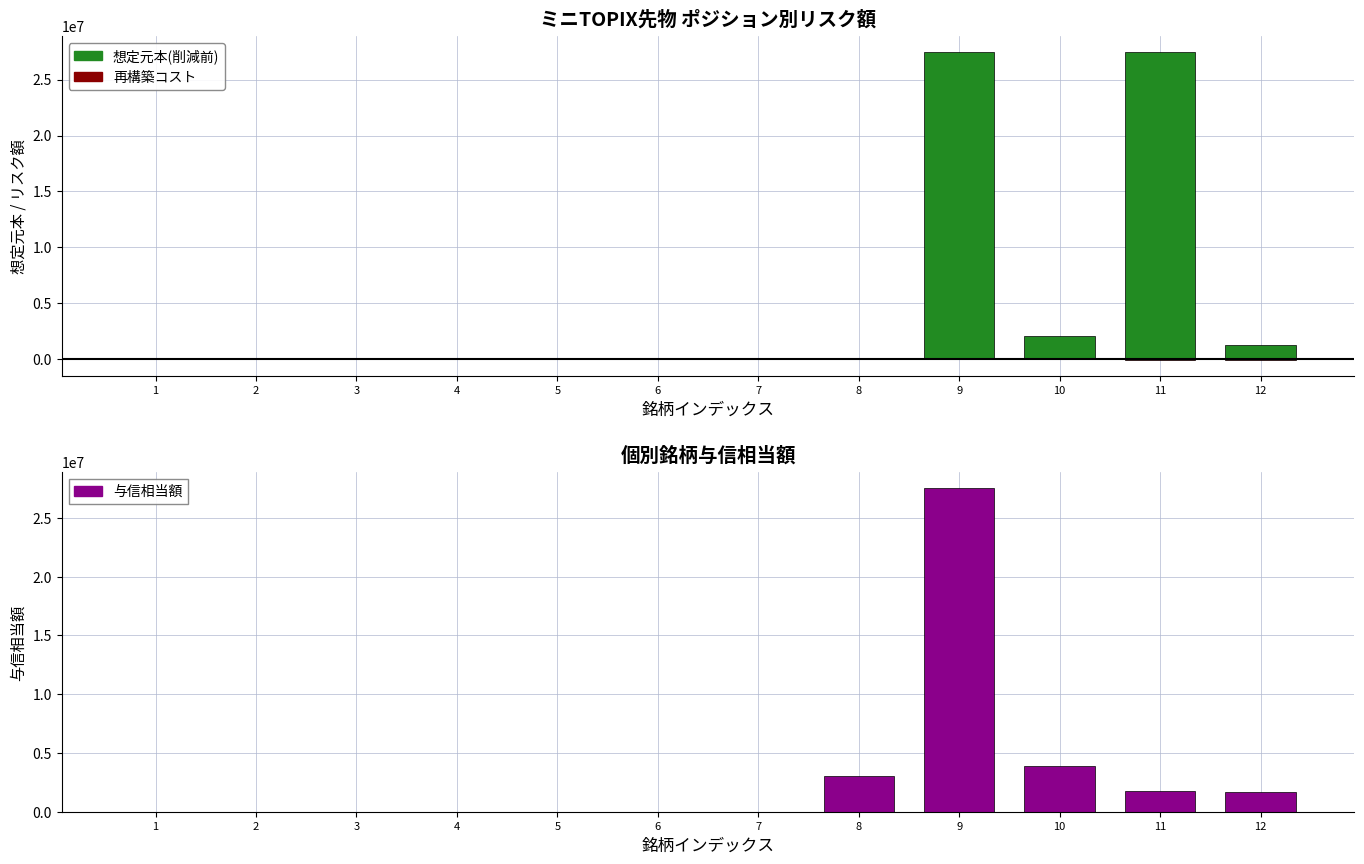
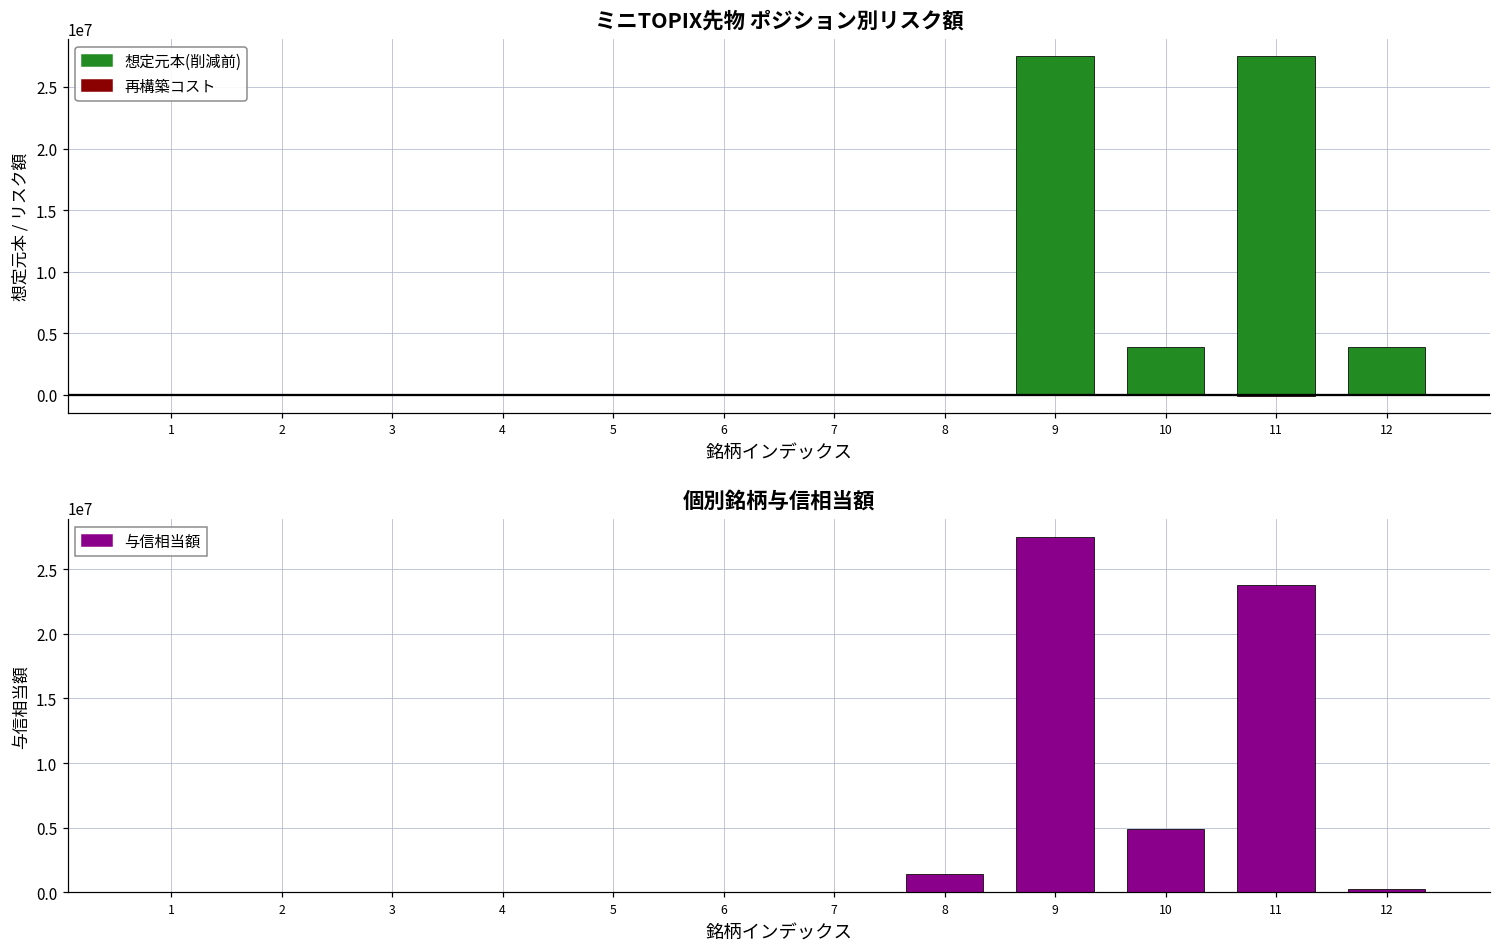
ミニTOPIX先物 ポジション別リスク額, 想定元本(削減前), 10: 2100000 -> 3900000
ミニTOPIX先物 ポジション別リスク額, 想定元本(削減前), 12: 1300000 -> 3900000
個別銘柄与信相当額, 8: 3000000 -> 1400000
個別銘柄与信相当額, 10: 3900000 -> 4900000
個別銘柄与信相当額, 11: 1700000 -> 23800000
個別銘柄与信相当額, 12: 1700000 -> 300000
